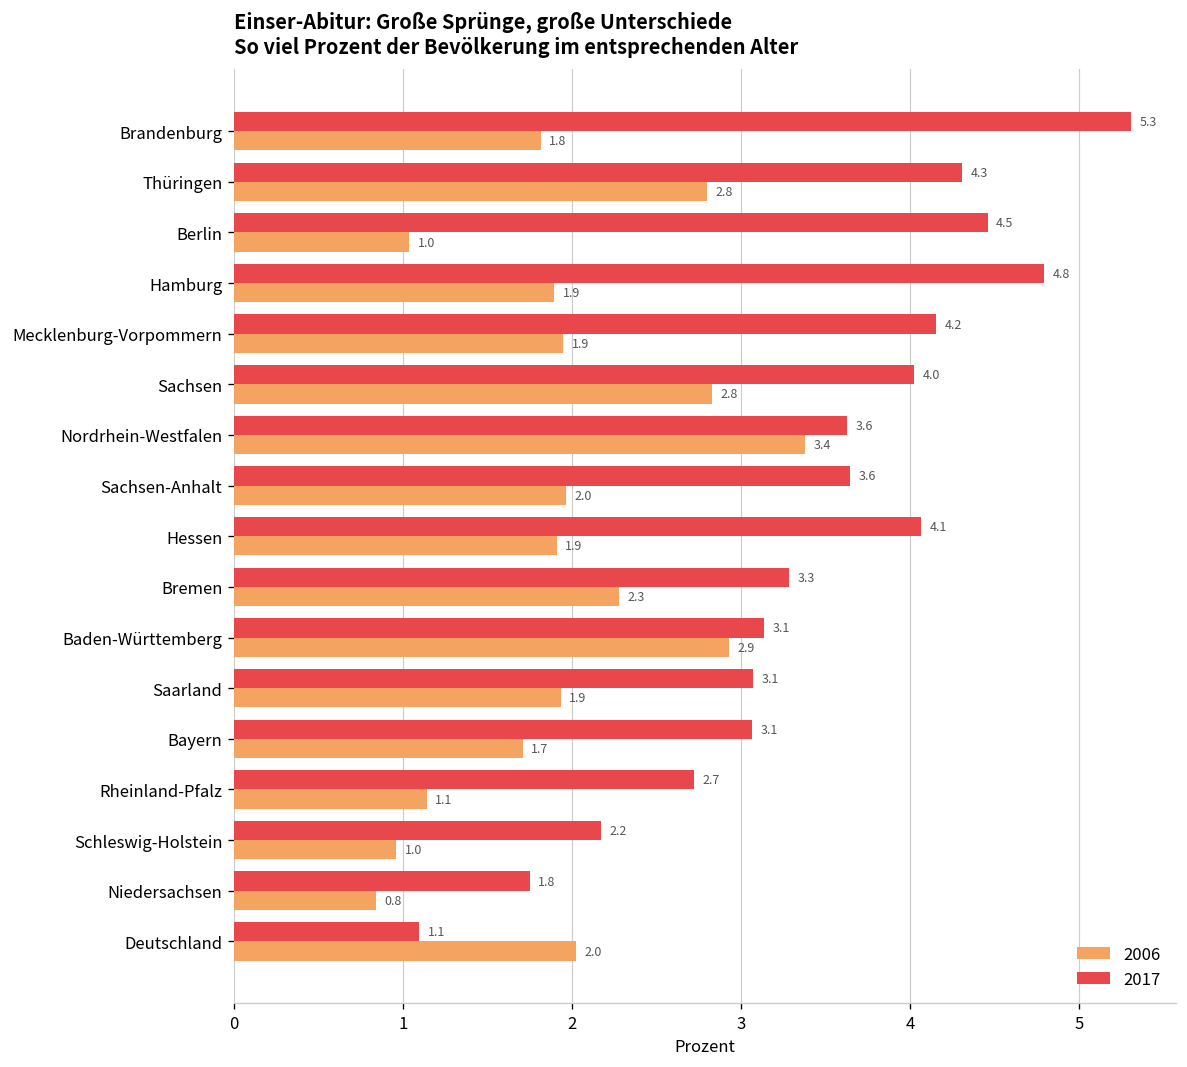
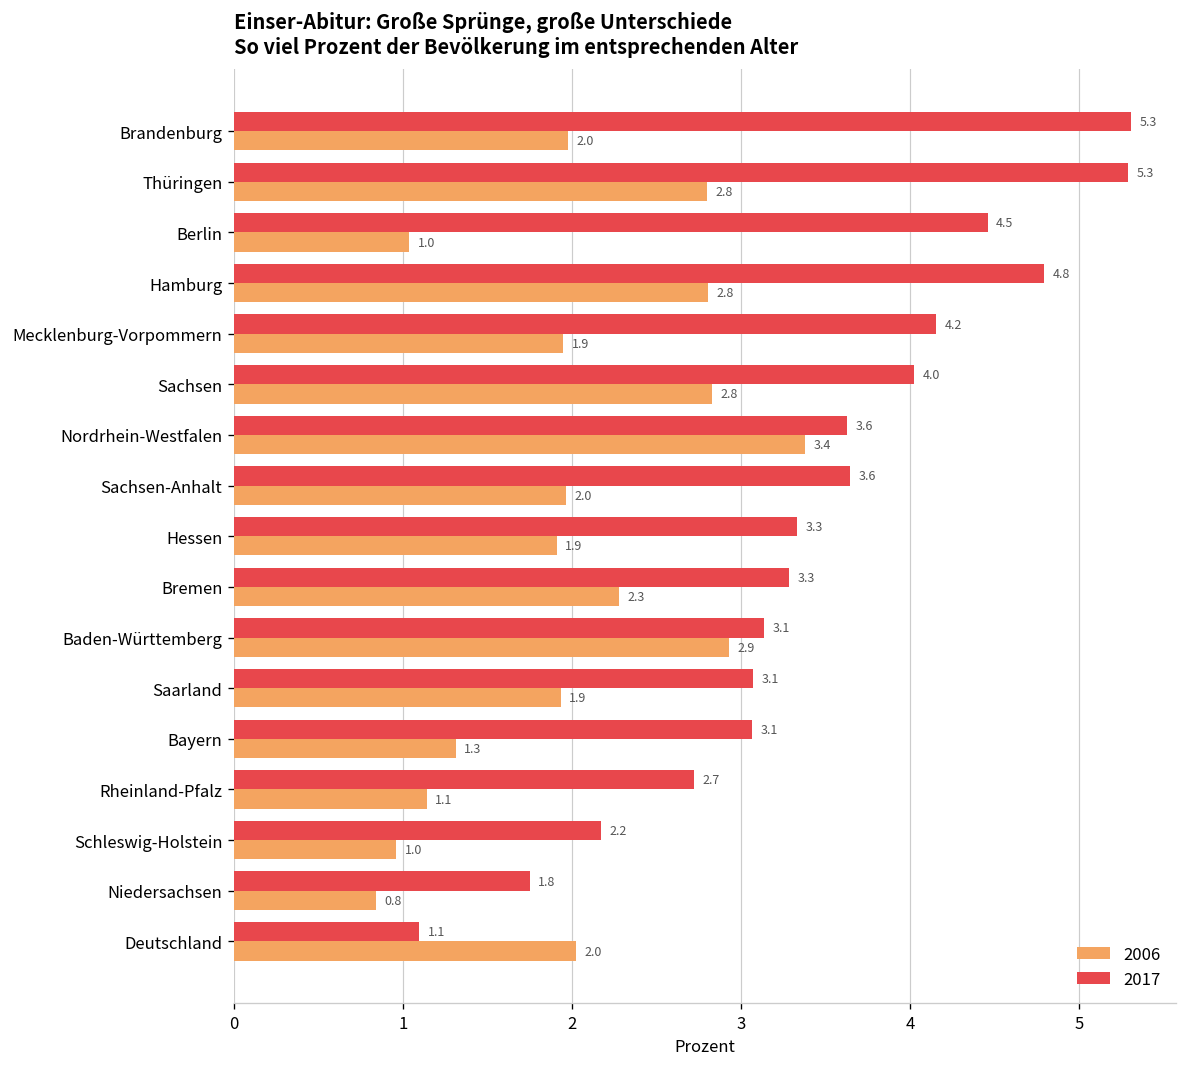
2006, Brandenburg: 1.8 -> 2.0
2017, Thüringen: 4.3 -> 5.3
2006, Hamburg: 1.9 -> 2.8
2017, Hessen: 4.1 -> 3.3
2006, Bayern: 1.7 -> 1.3
